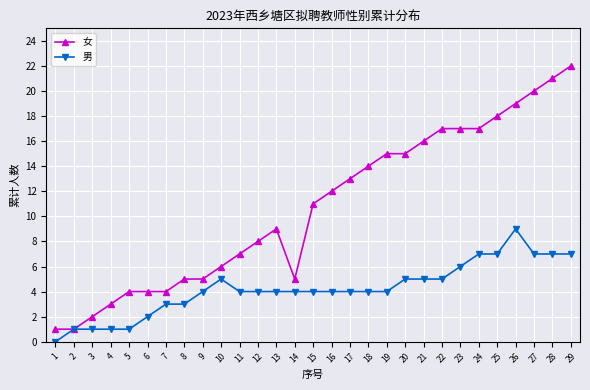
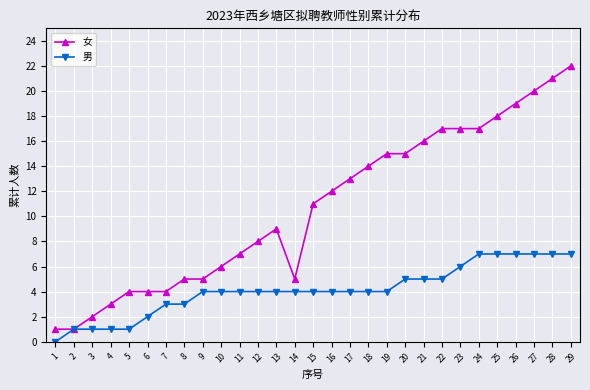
男, 10: 5 -> 4
男, 26: 9 -> 7
